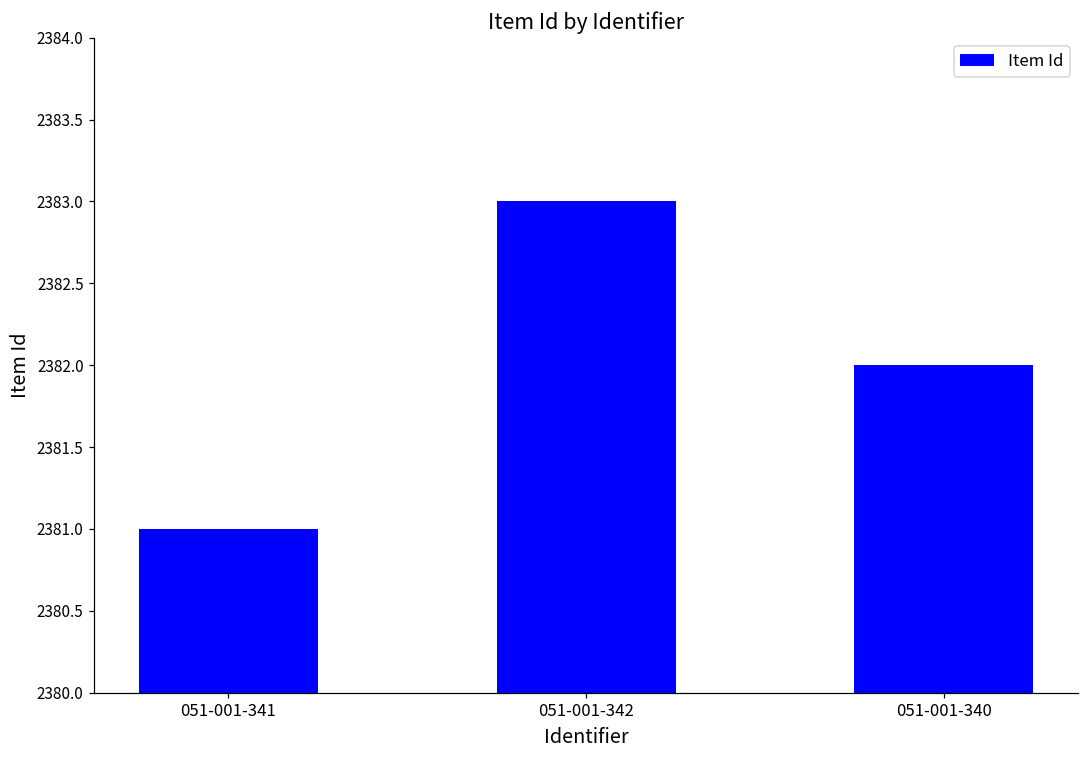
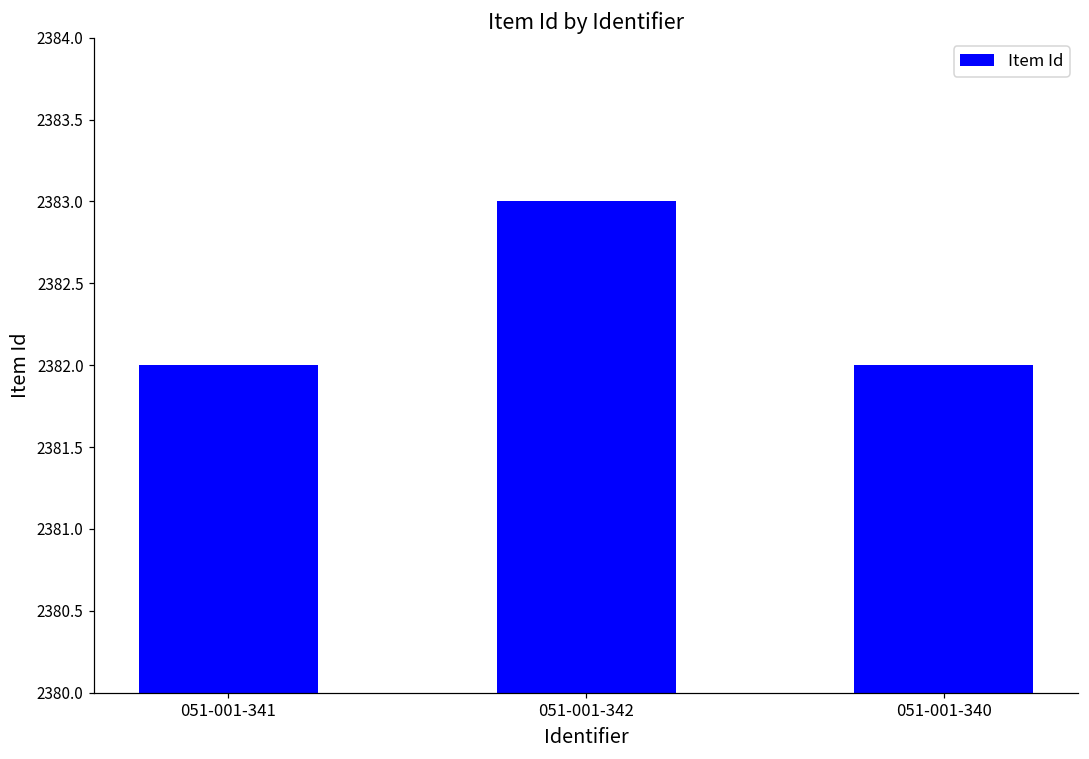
051-001-341: 2381 -> 2382
